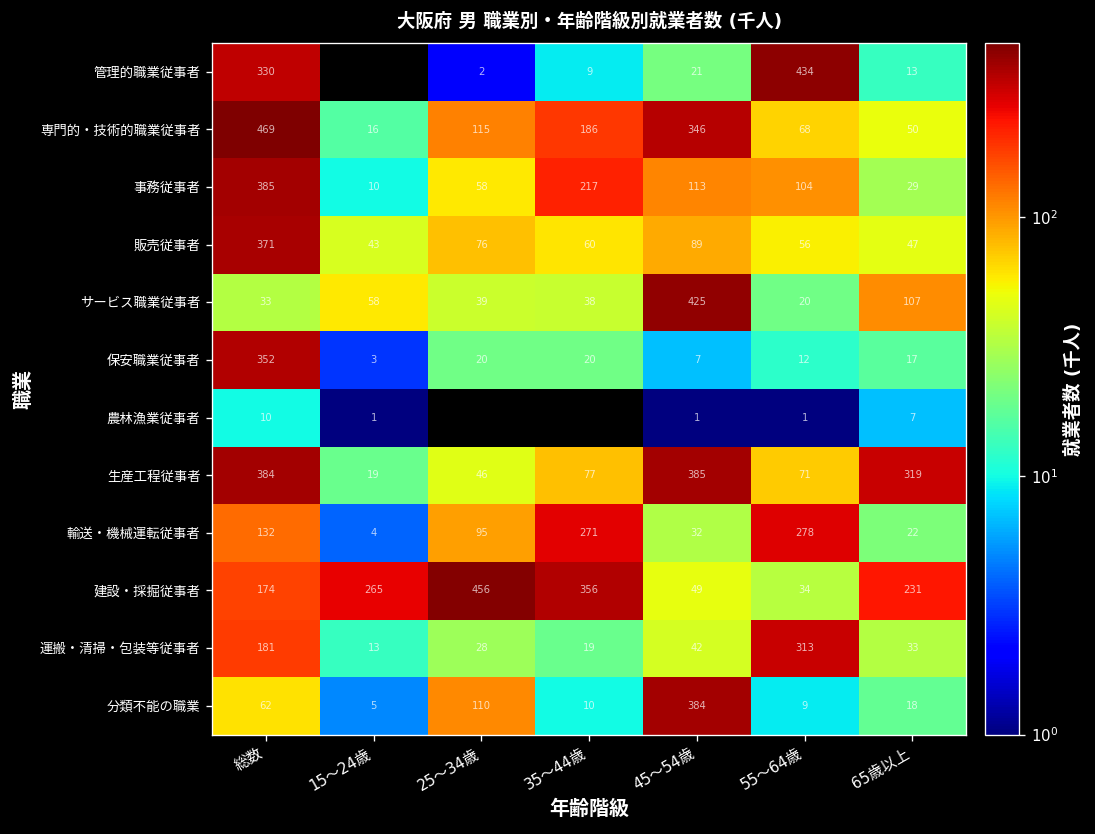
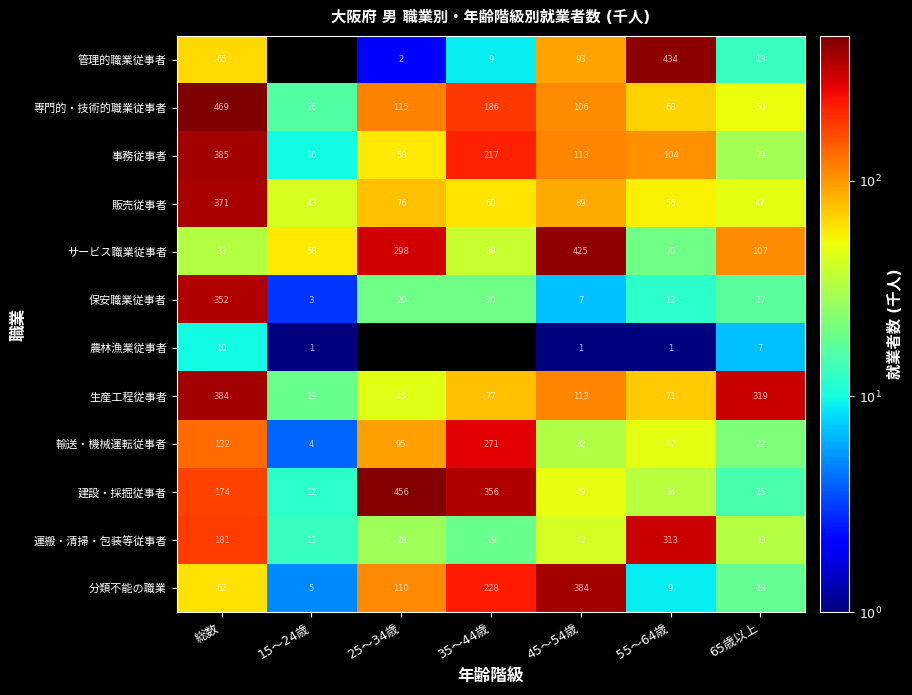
管理的職業従事者, 総数: 330 -> 65
管理的職業従事者, 45～54歳: 21 -> 93
専門的・技術的職業従事者, 45～54歳: 346 -> 106
サービス職業従事者, 25～34歳: 39 -> 298
生産工程従事者, 45～54歳: 385 -> 113
輸送・機械運転従事者, 55～64歳: 278 -> 47
建設・採掘従事者, 15～24歳: 265 -> 12
建設・採掘従事者, 65歳以上: 231 -> 15
分類不能の職業, 35～44歳: 10 -> 228
